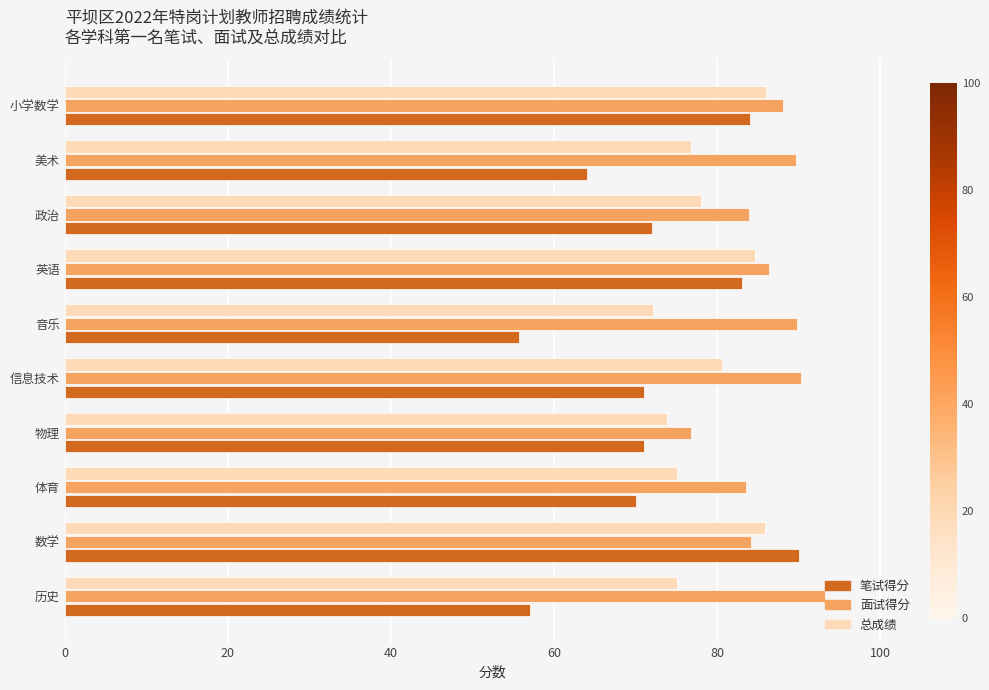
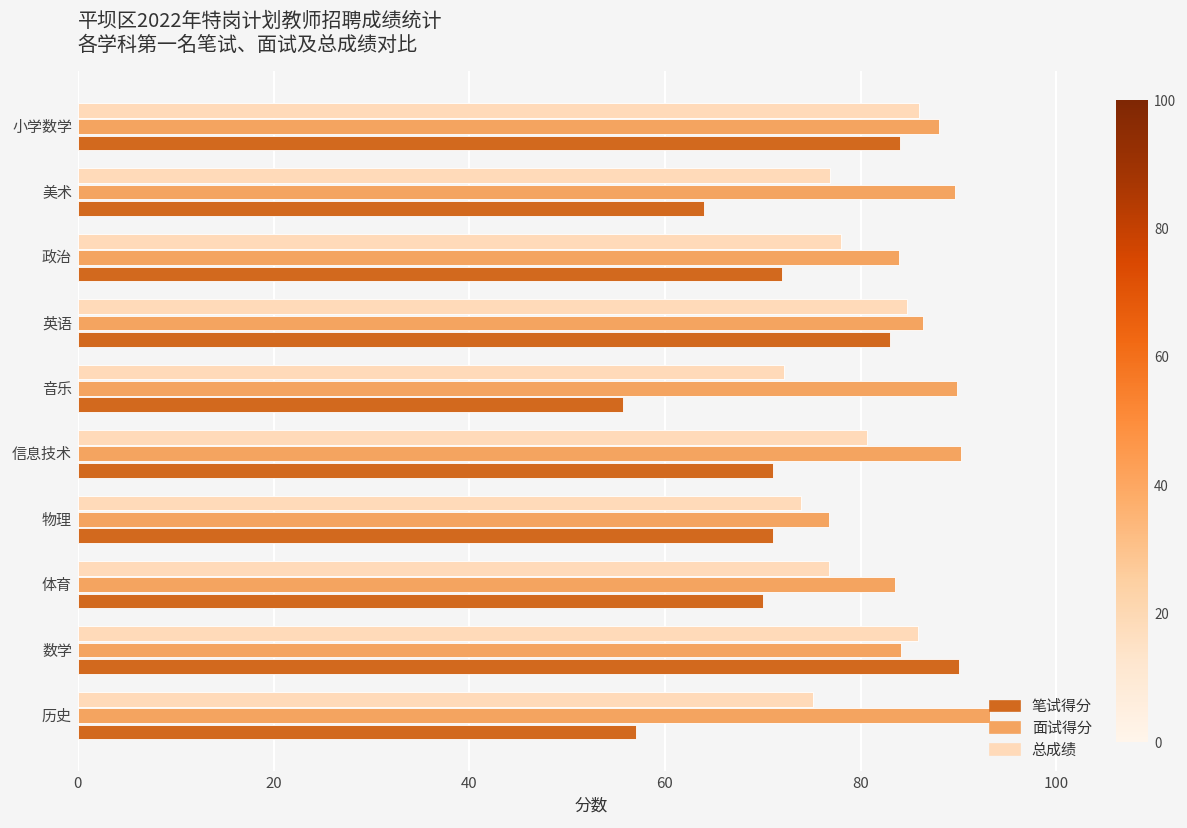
总成绩, 体育: 75 -> 77
